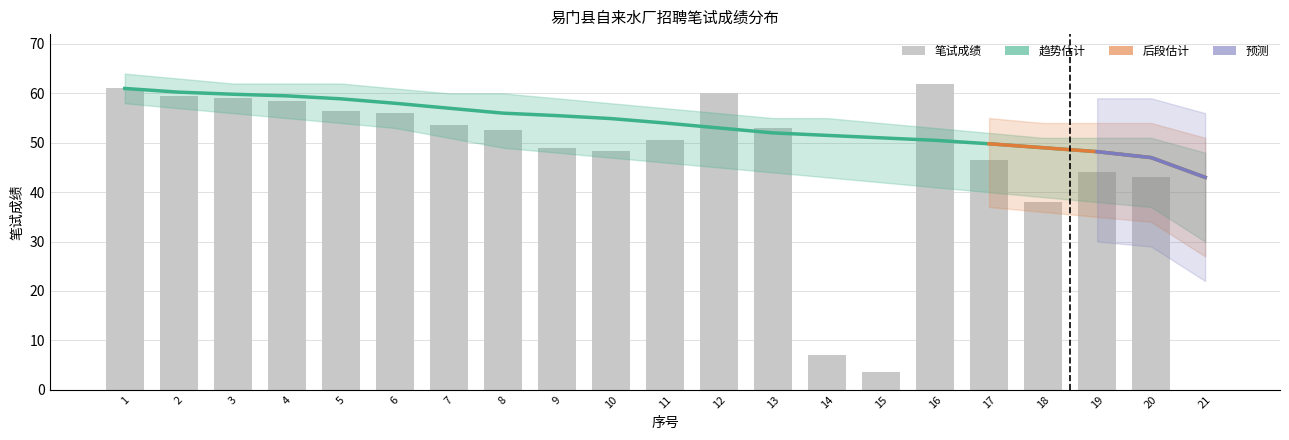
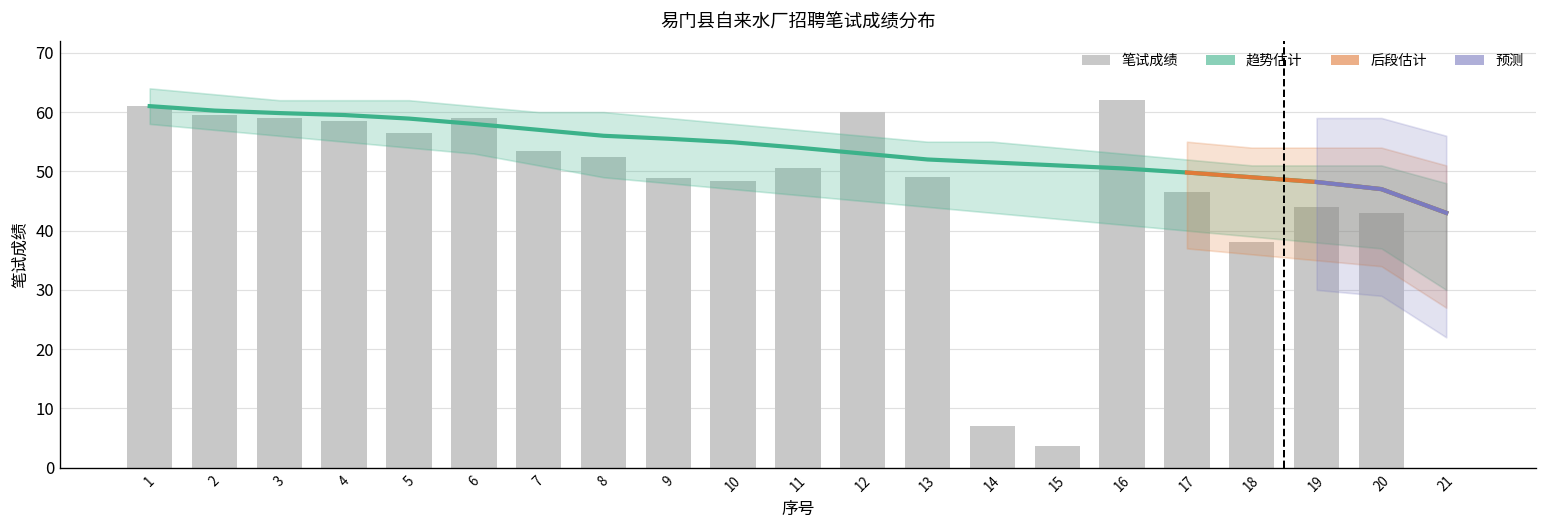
笔试成绩, 6: 56 -> 59
笔试成绩, 13: 53 -> 49
